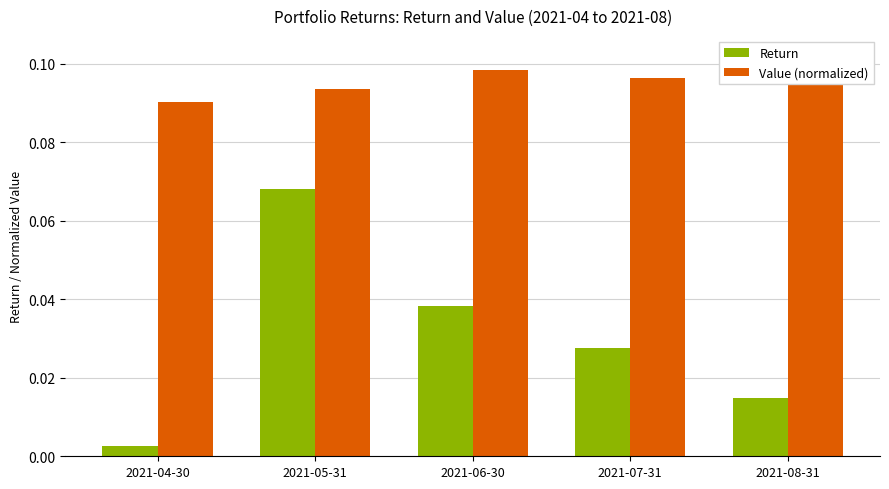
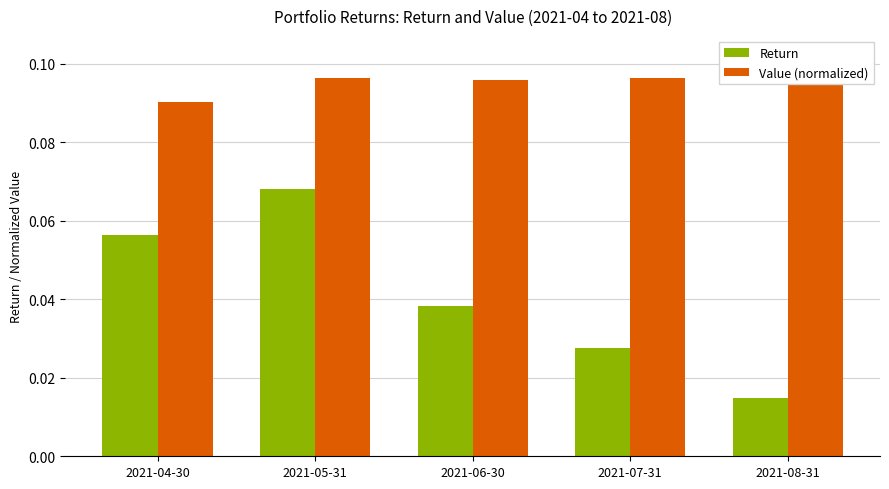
Return, 2021-04-30: 0.003 -> 0.056
Value (normalized), 2021-05-31: 0.093 -> 0.096
Value (normalized), 2021-06-30: 0.098 -> 0.096
